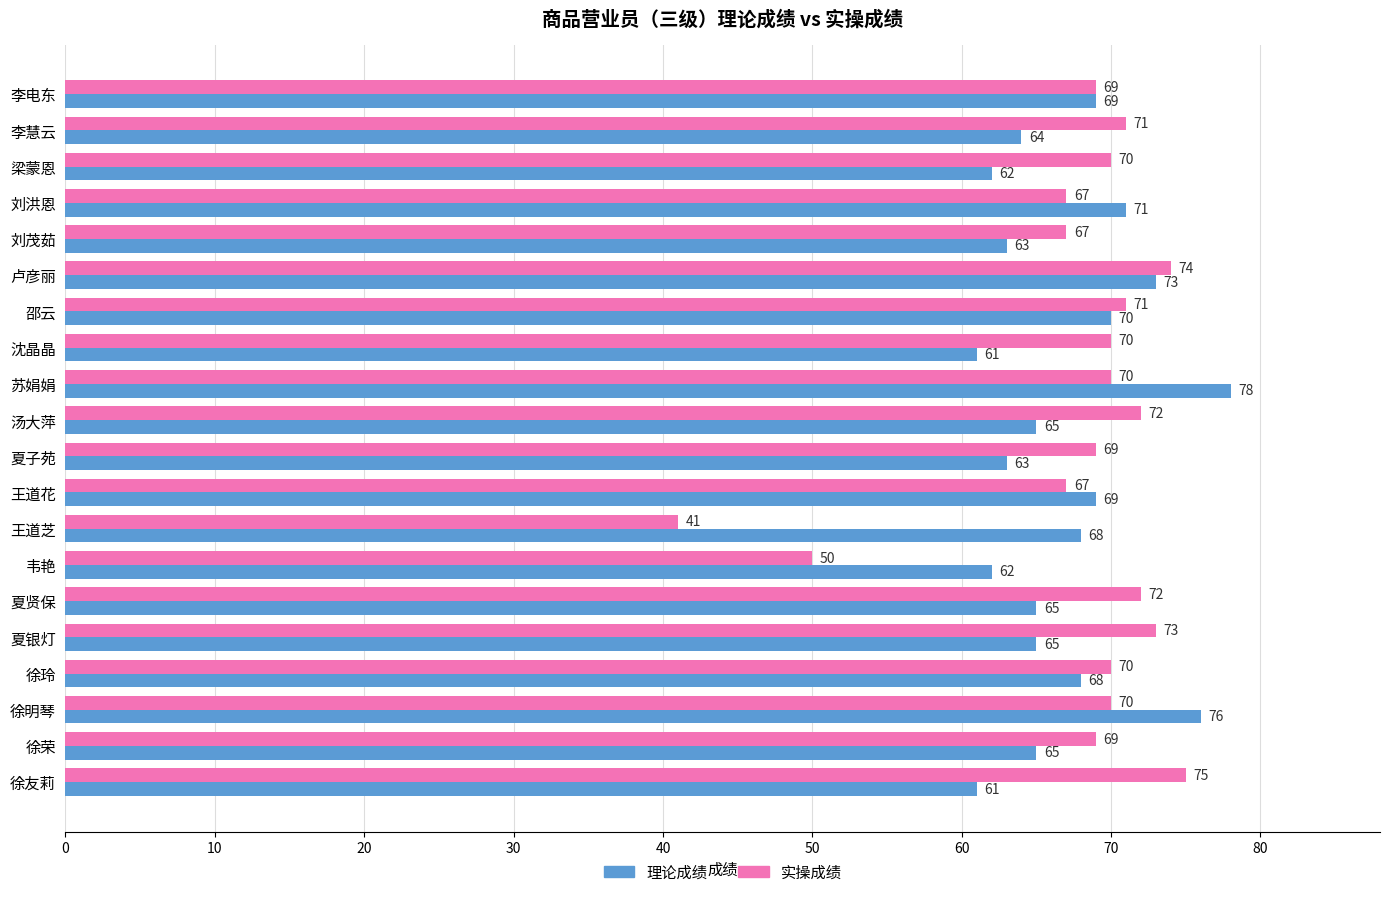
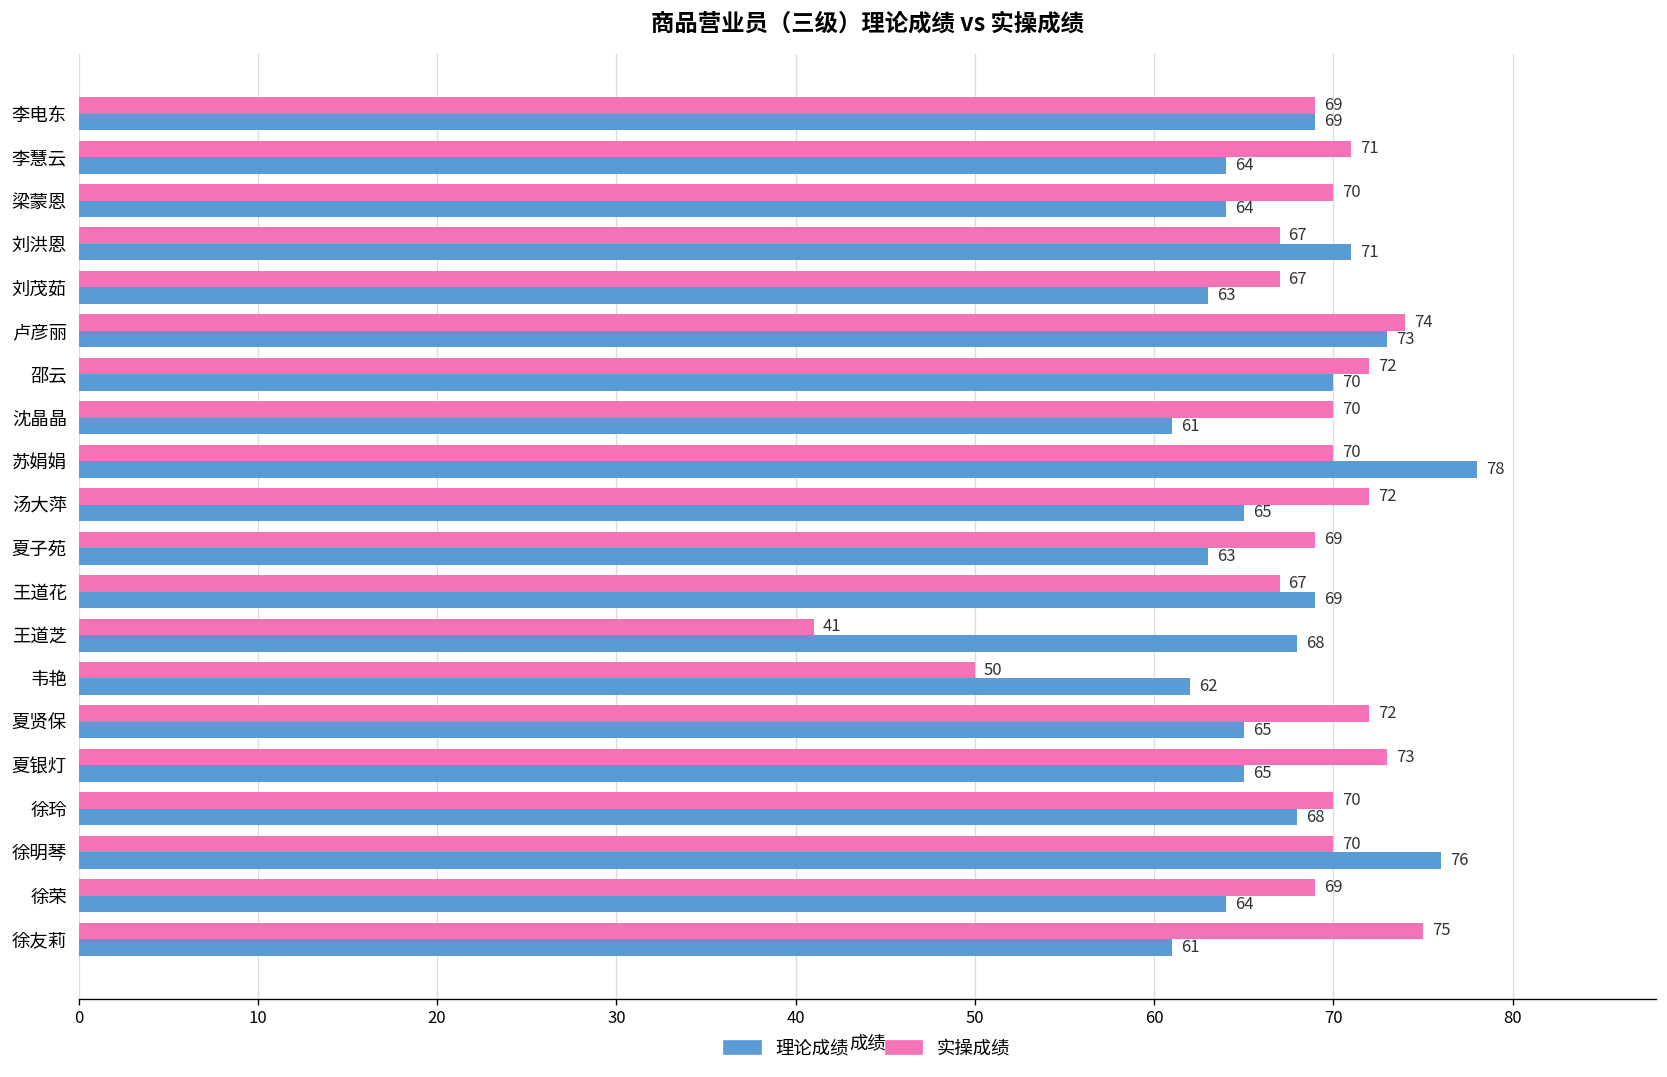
理论成绩, 梁蒙恩: 62 -> 64
实操成绩, 邵云: 71 -> 72
理论成绩, 徐荣: 65 -> 64
